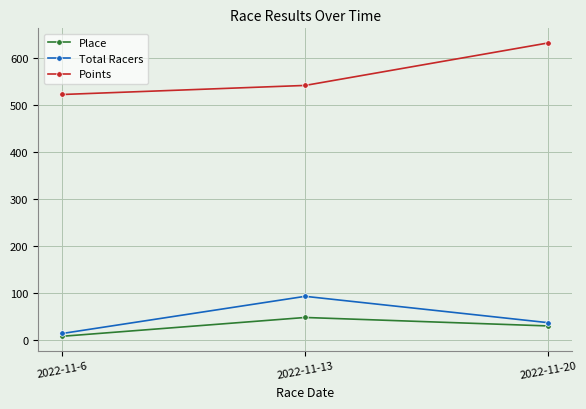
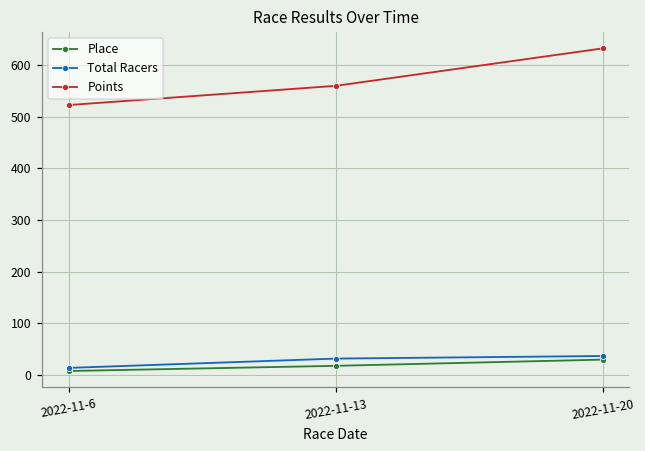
Place, 2022-11-13: 50 -> 20
Total Racers, 2022-11-13: 90 -> 30
Points, 2022-11-13: 540 -> 560
